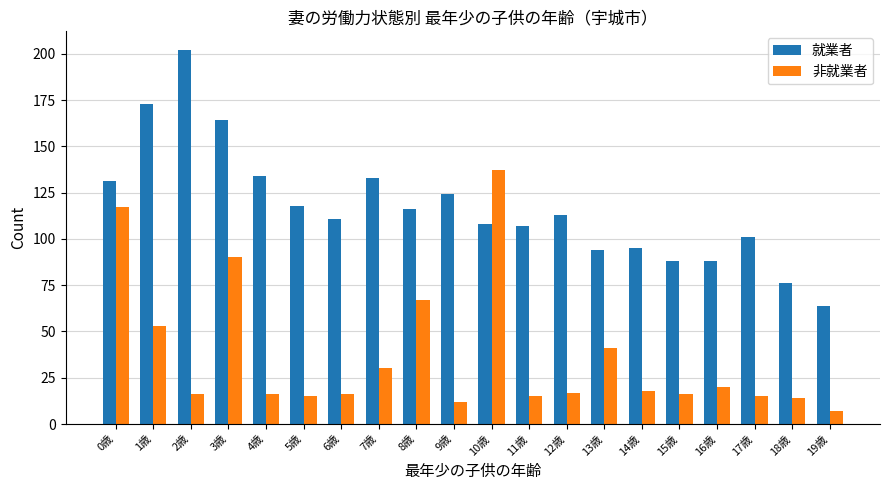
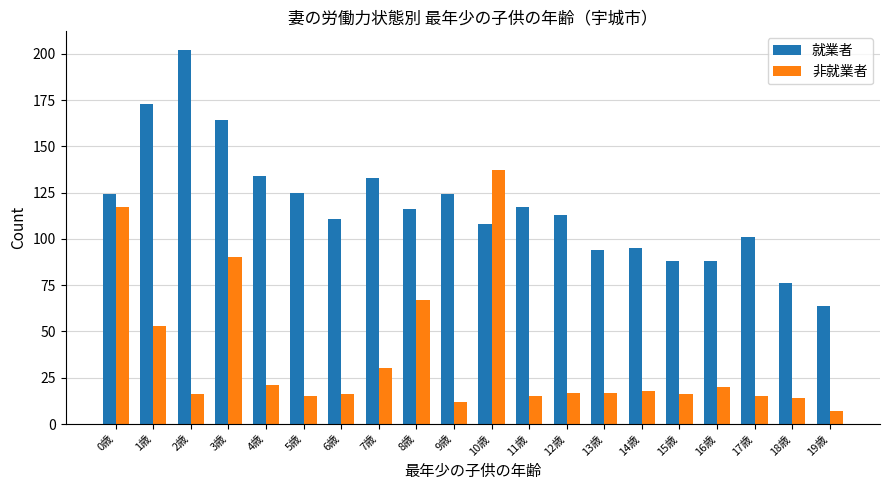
就業者, 0歳: 131 -> 124
非就業者, 4歳: 16 -> 21
就業者, 5歳: 118 -> 125
就業者, 11歳: 107 -> 117
非就業者, 13歳: 41 -> 17
